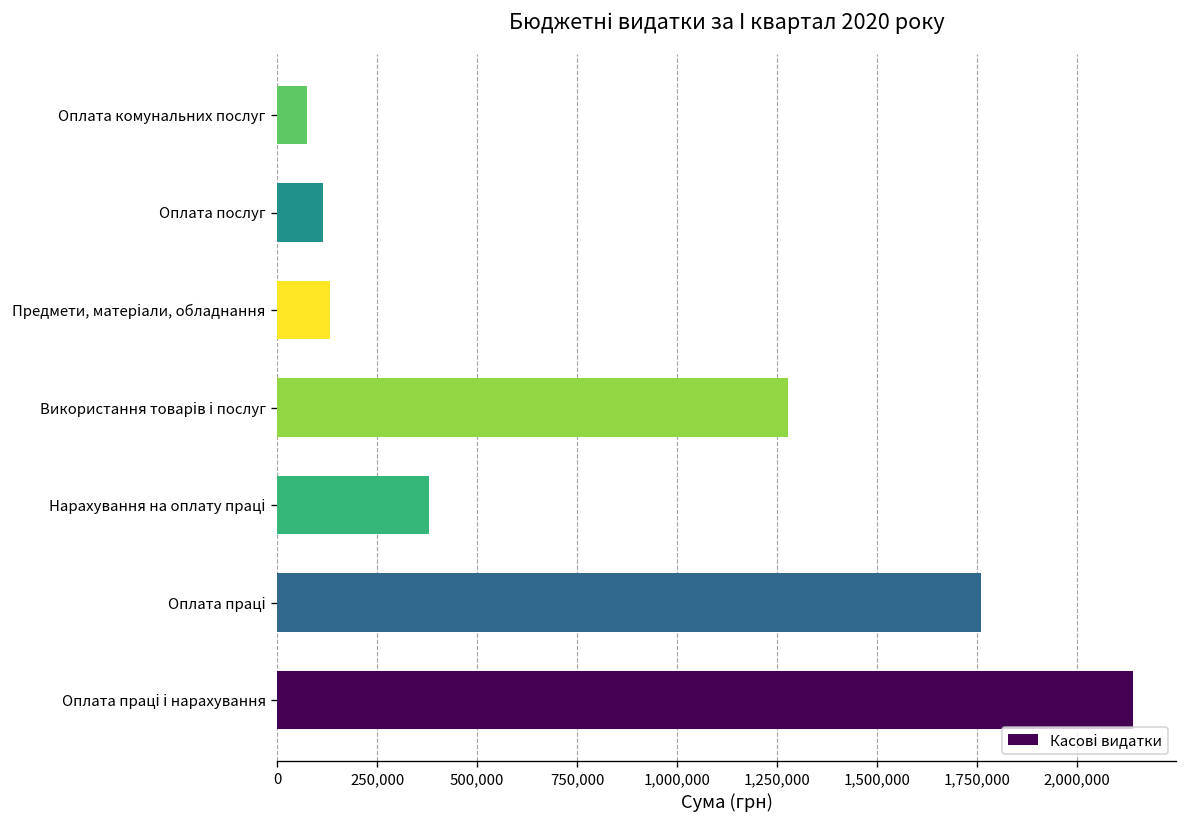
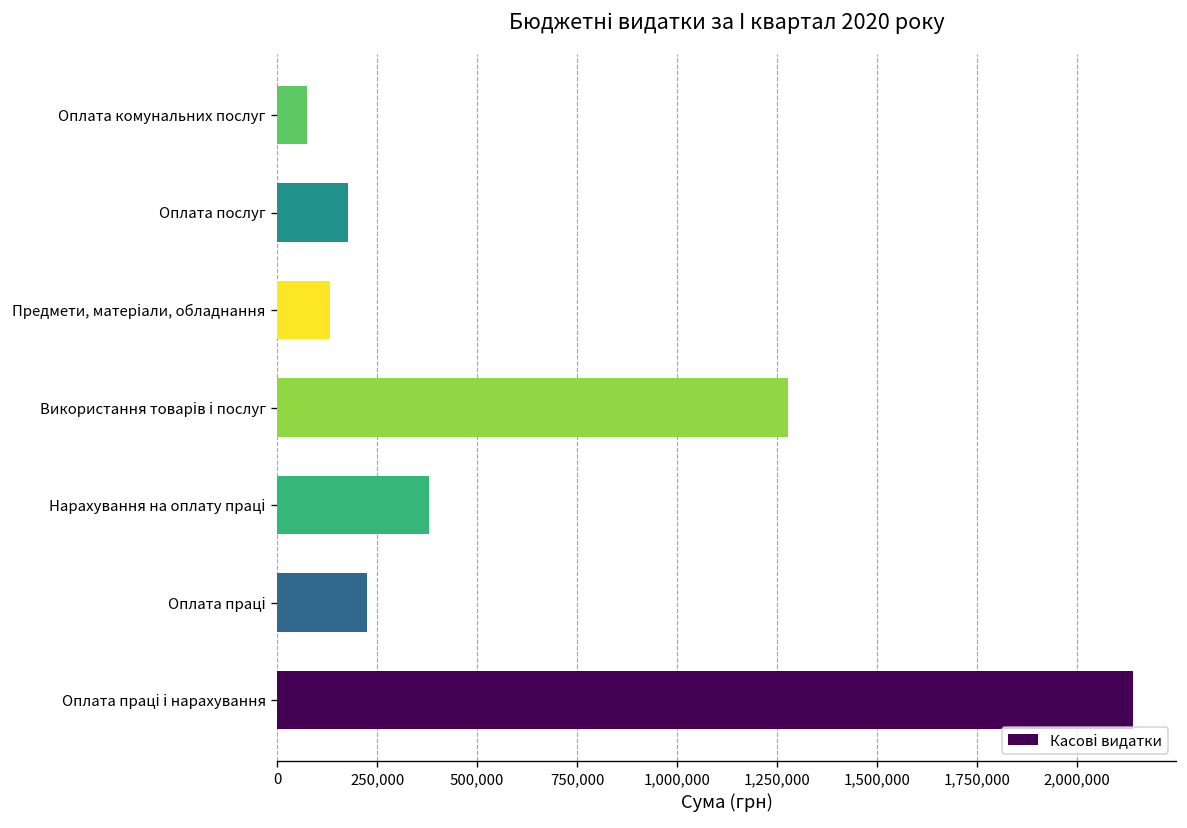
Оплата послуг: 120,000 -> 180,000
Оплата праці: 1,760,000 -> 230,000
